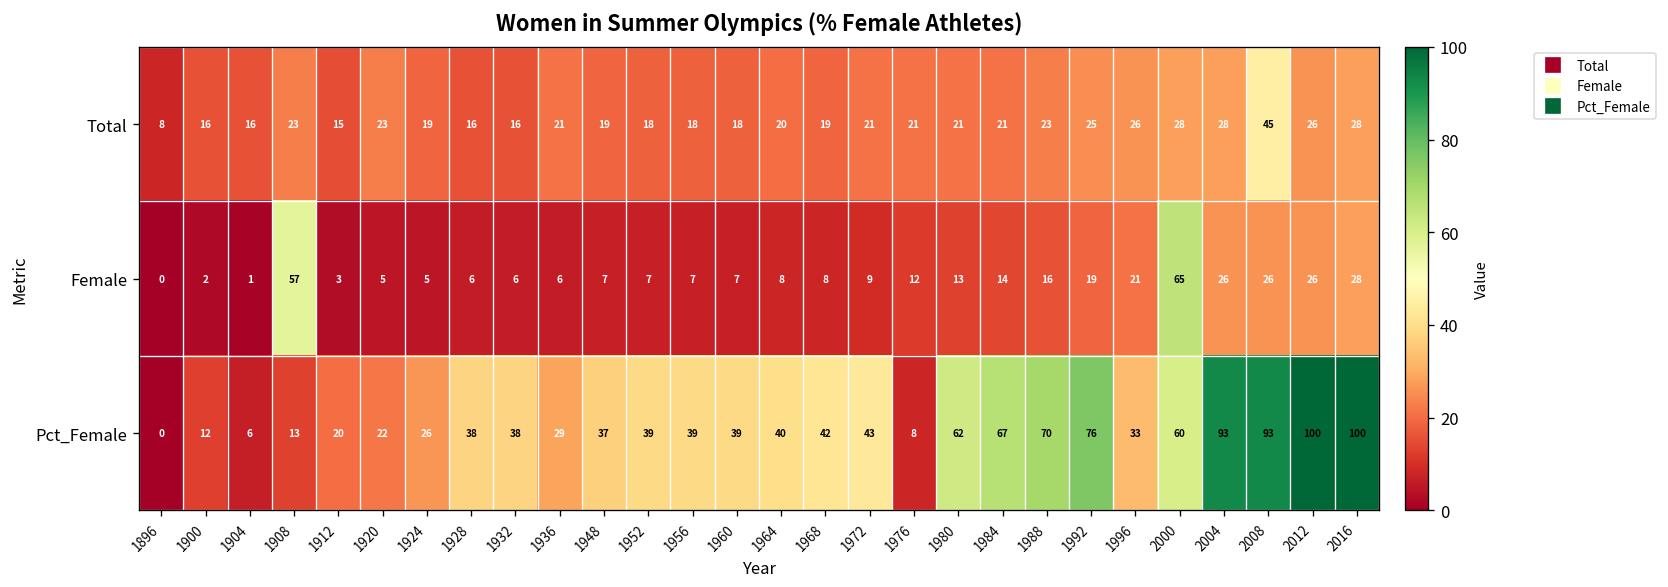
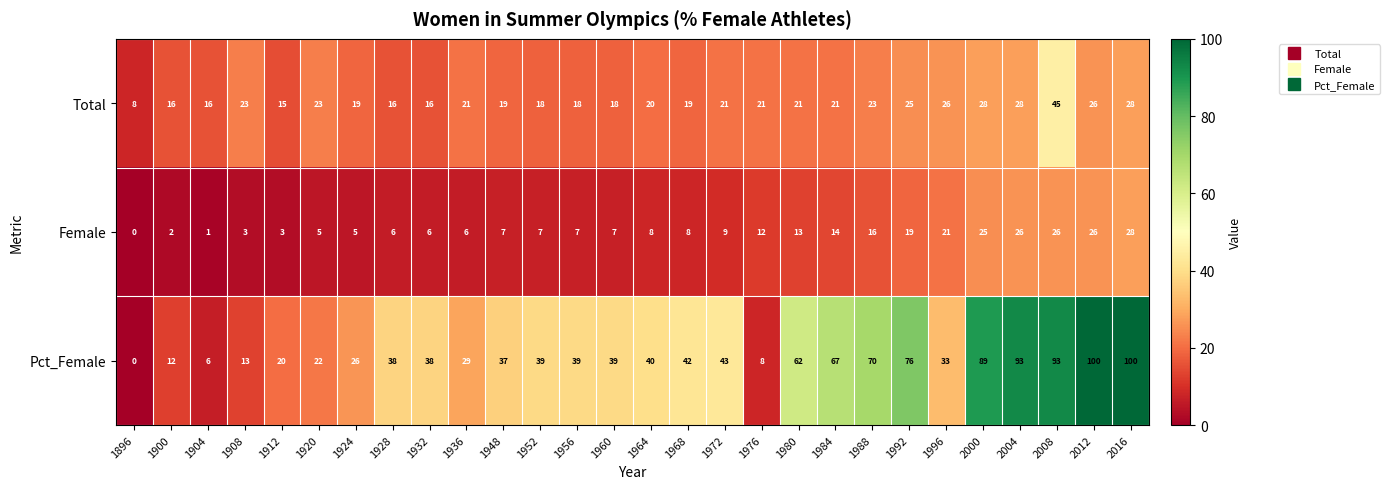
Female, 1908: 57 -> 3
Female, 2000: 65 -> 25
Pct_Female, 2000: 60 -> 89
